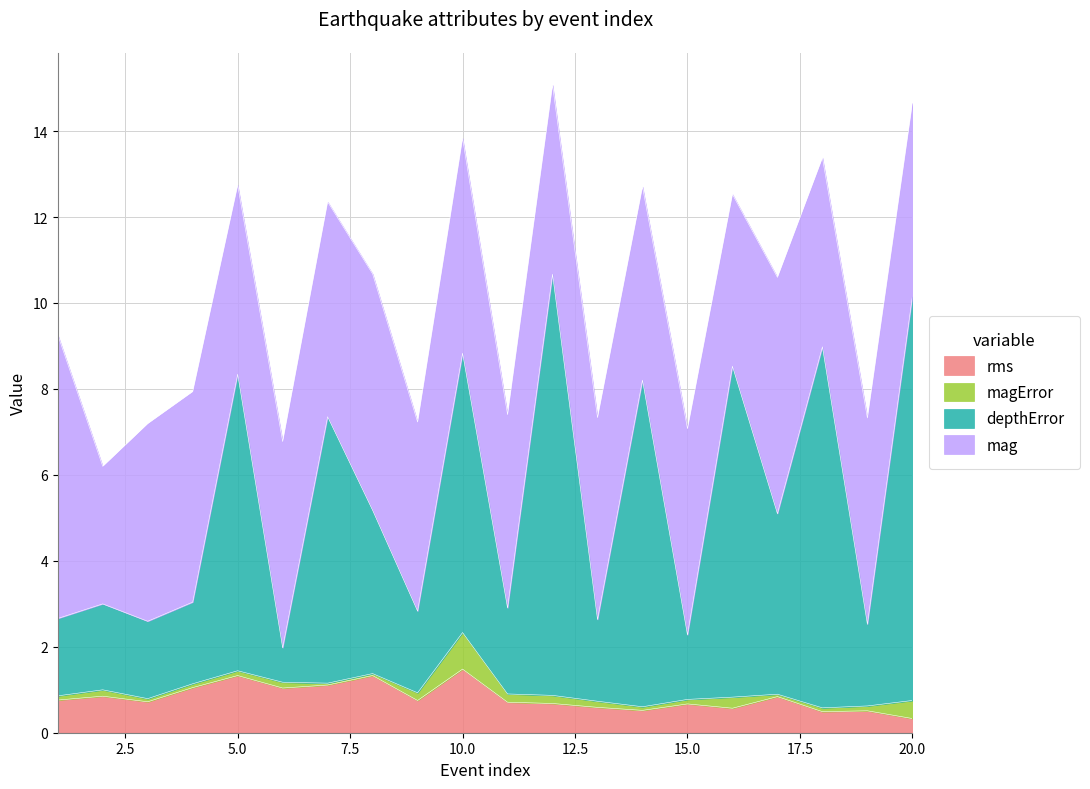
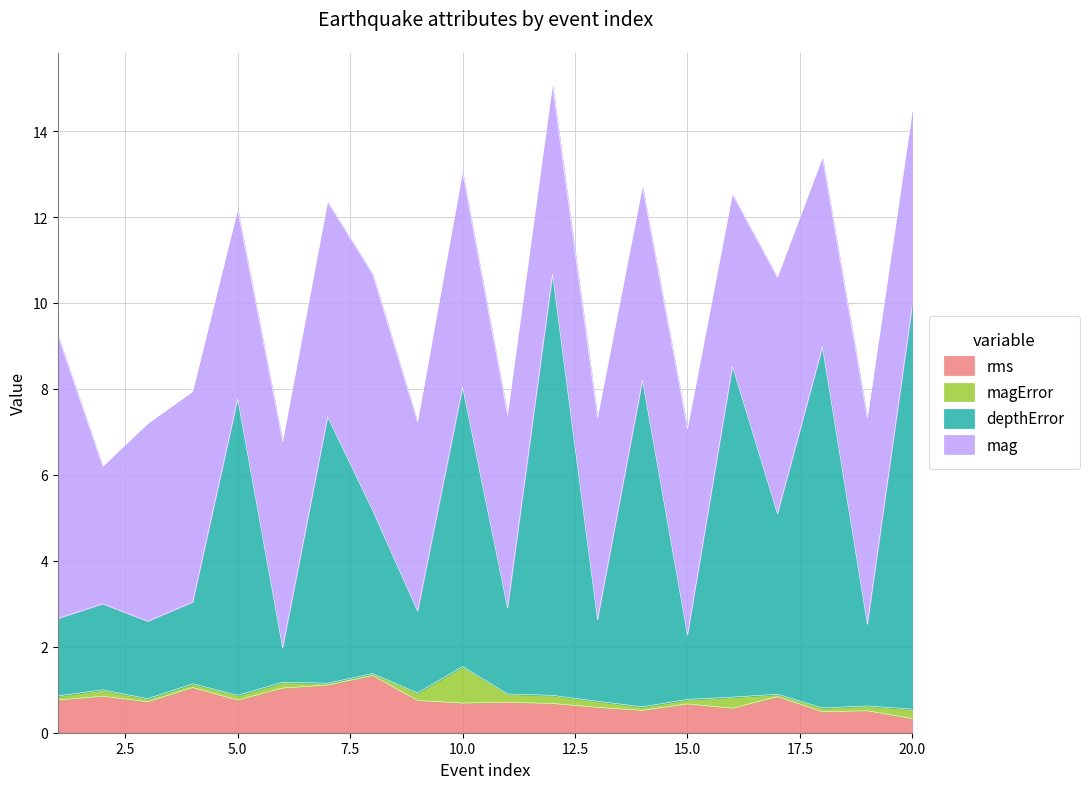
rms, 5.0: 1.3 -> 0.8
rms, 10.0: 1.5 -> 0.7
magError, 20.0: 0.4 -> 0.2
